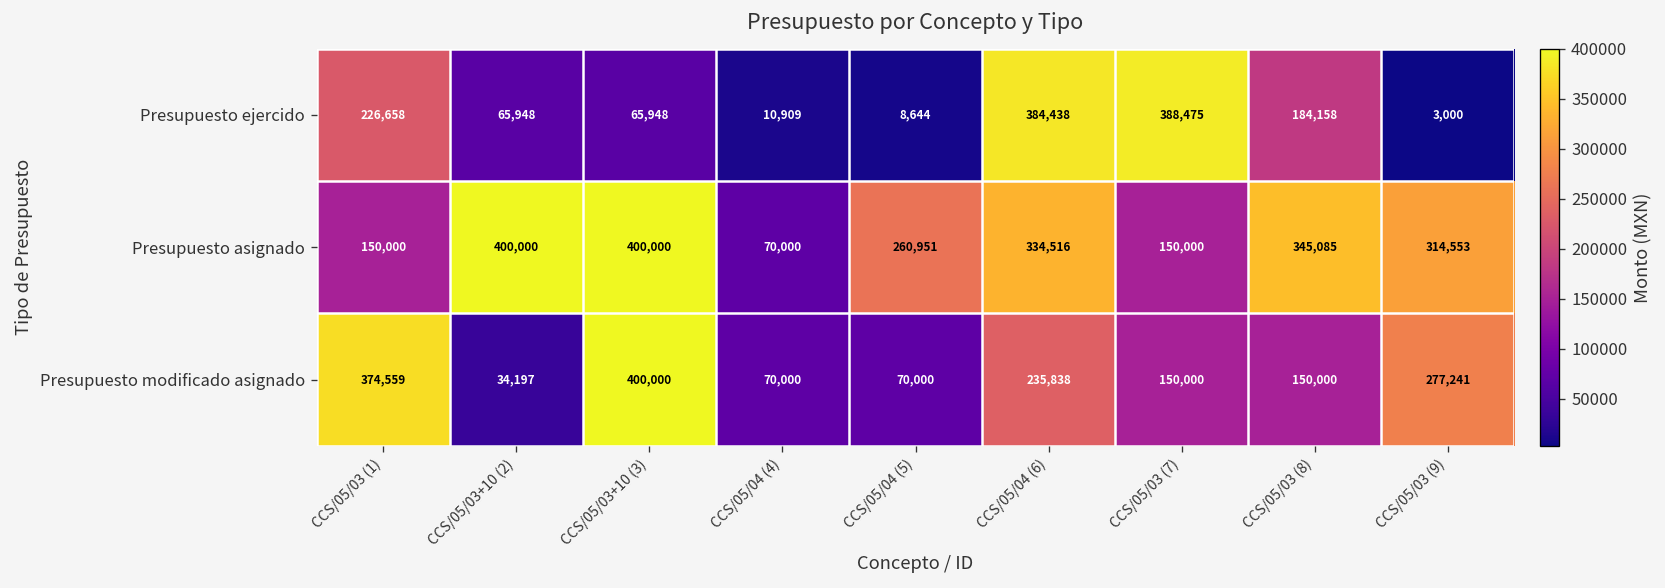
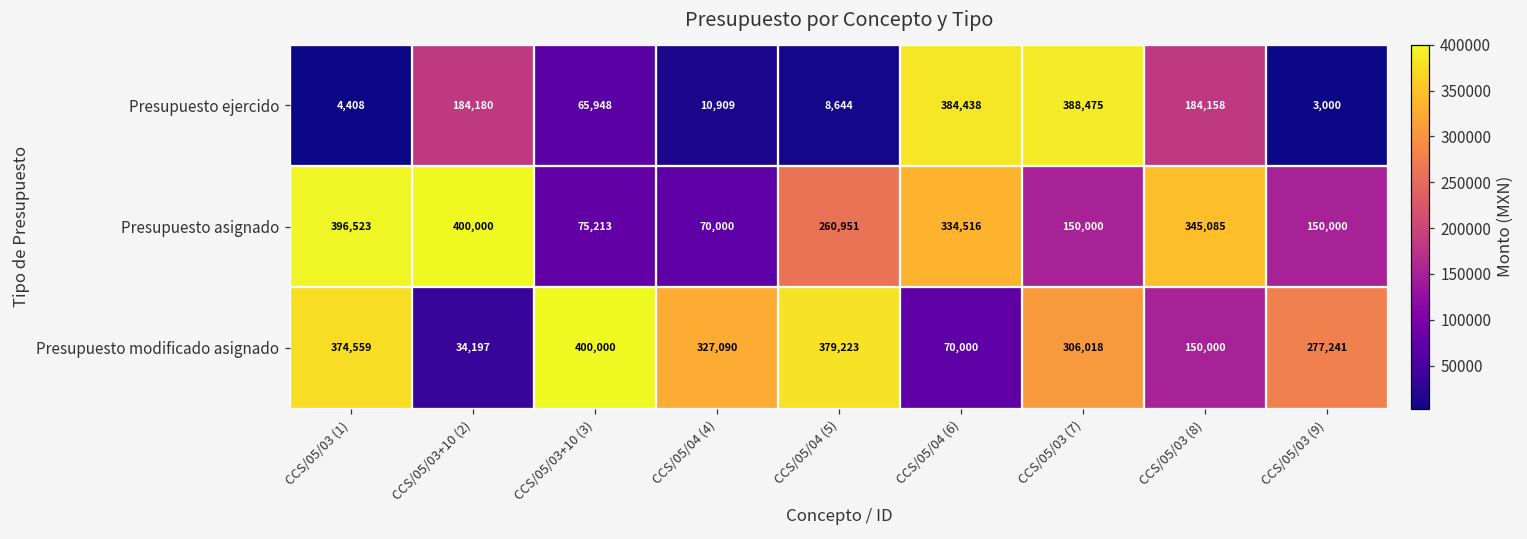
Presupuesto ejercido, CCS/05/03 (1): 226,658 -> 4,408
Presupuesto ejercido, CCS/05/03+10 (2): 65,948 -> 184,180
Presupuesto asignado, CCS/05/03 (1): 150,000 -> 396,523
Presupuesto asignado, CCS/05/03+10 (3): 400,000 -> 75,213
Presupuesto asignado, CCS/05/03 (9): 314,553 -> 150,000
Presupuesto modificado asignado, CCS/05/04 (4): 70,000 -> 327,090
Presupuesto modificado asignado, CCS/05/04 (5): 70,000 -> 379,223
Presupuesto modificado asignado, CCS/05/04 (6): 235,838 -> 70,000
Presupuesto modificado asignado, CCS/05/03 (7): 150,000 -> 306,018
